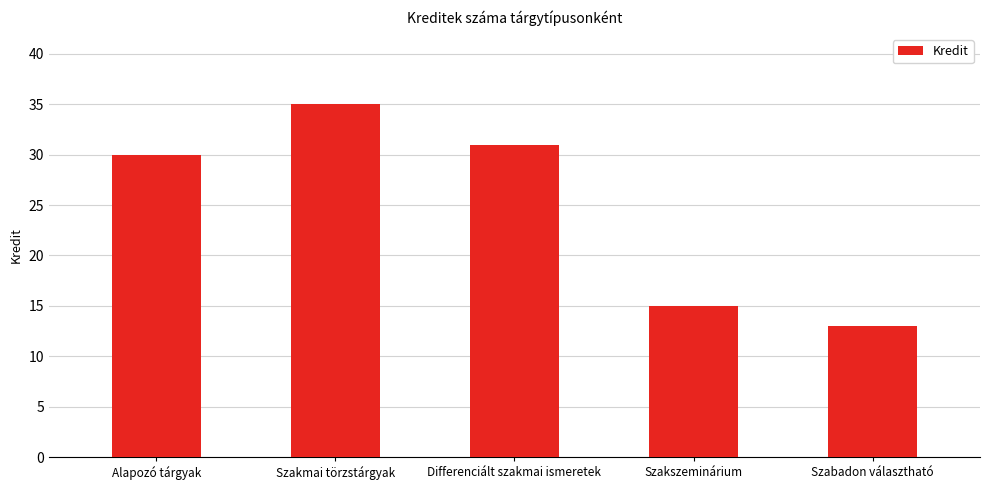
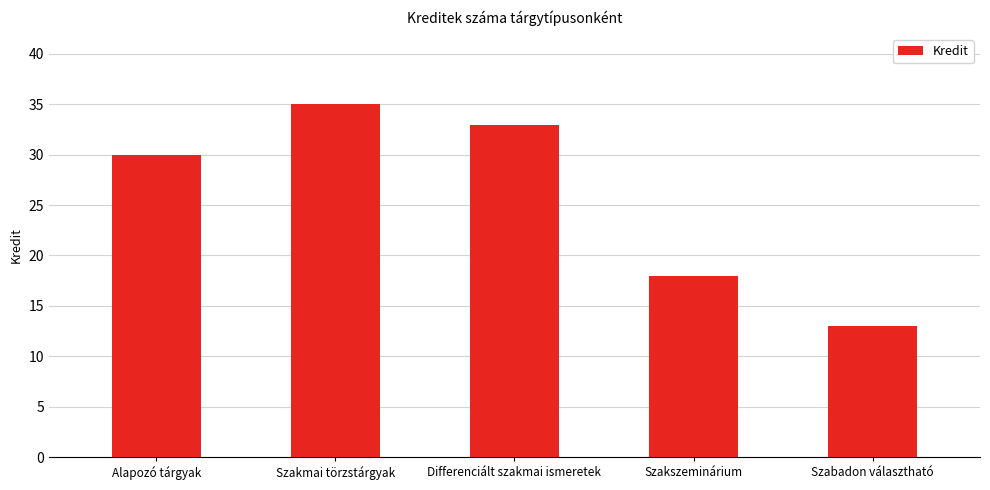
Differenciált szakmai ismeretek: 31 -> 33
Szakszeminárium: 15 -> 18
